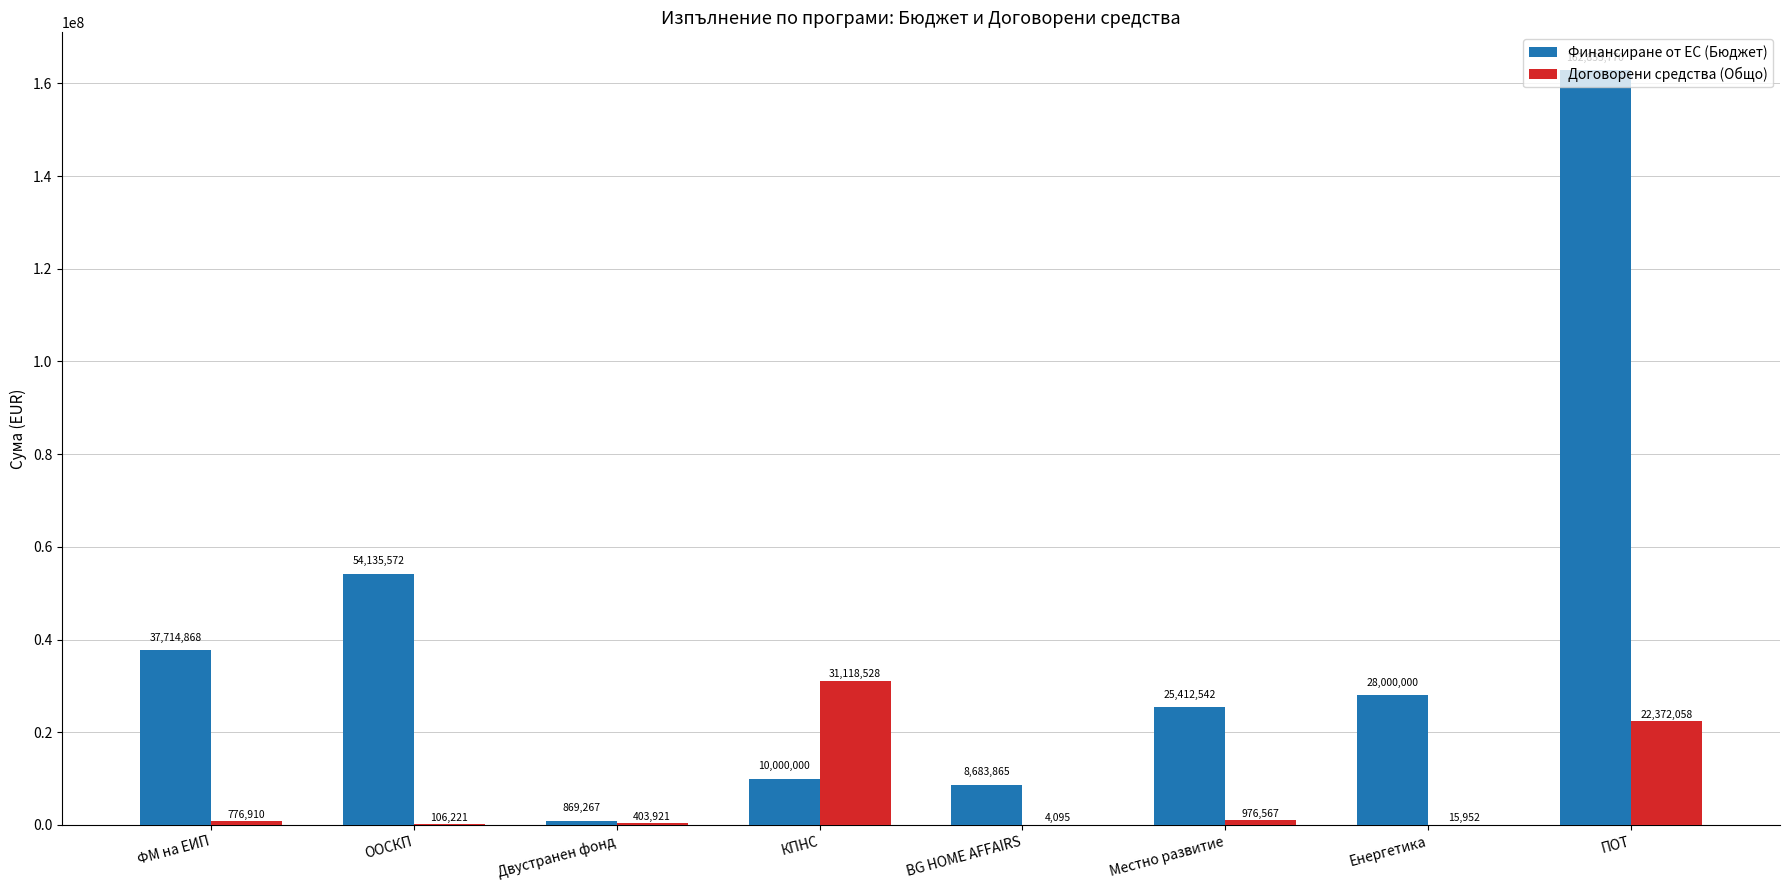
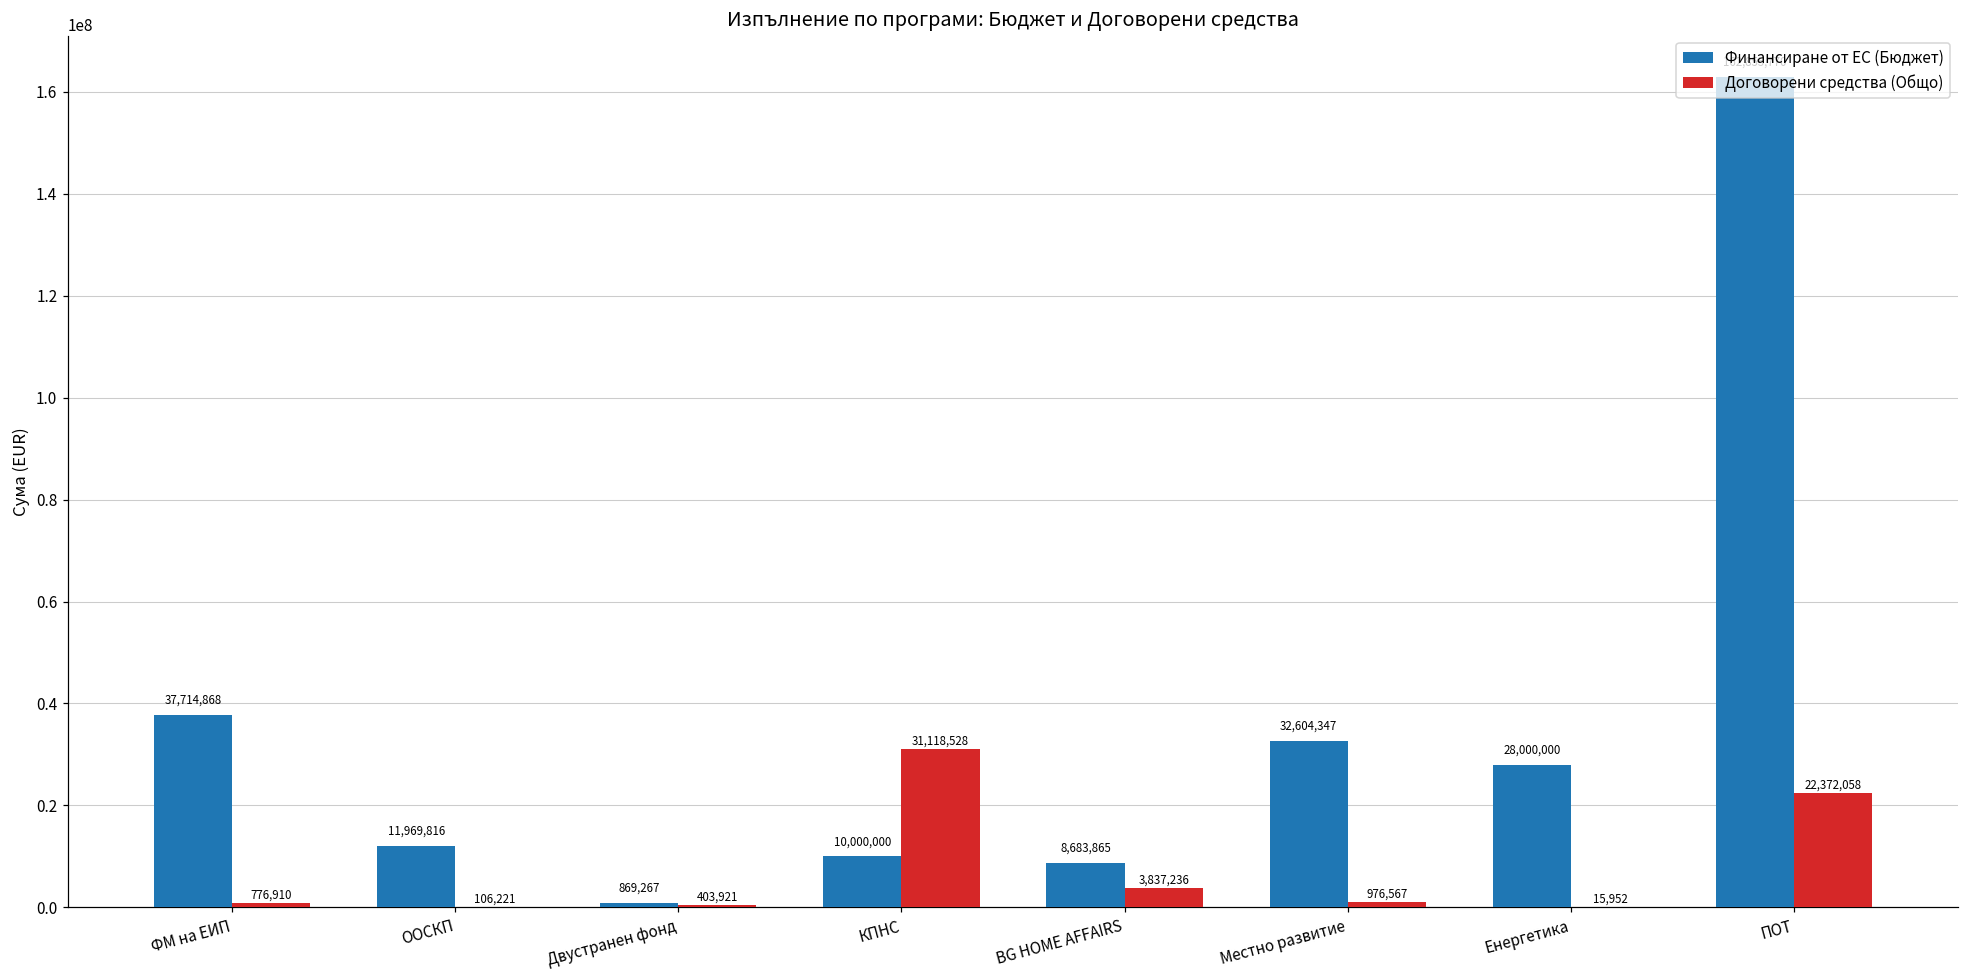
Финансиране от ЕС (Бюджет), ООСКП: 54,135,572 -> 11,969,816
Договорени средства (Общо), BG HOME AFFAIRS: 4,095 -> 3,837,236
Финансиране от ЕС (Бюджет), Местно развитие: 25,412,542 -> 32,604,347
